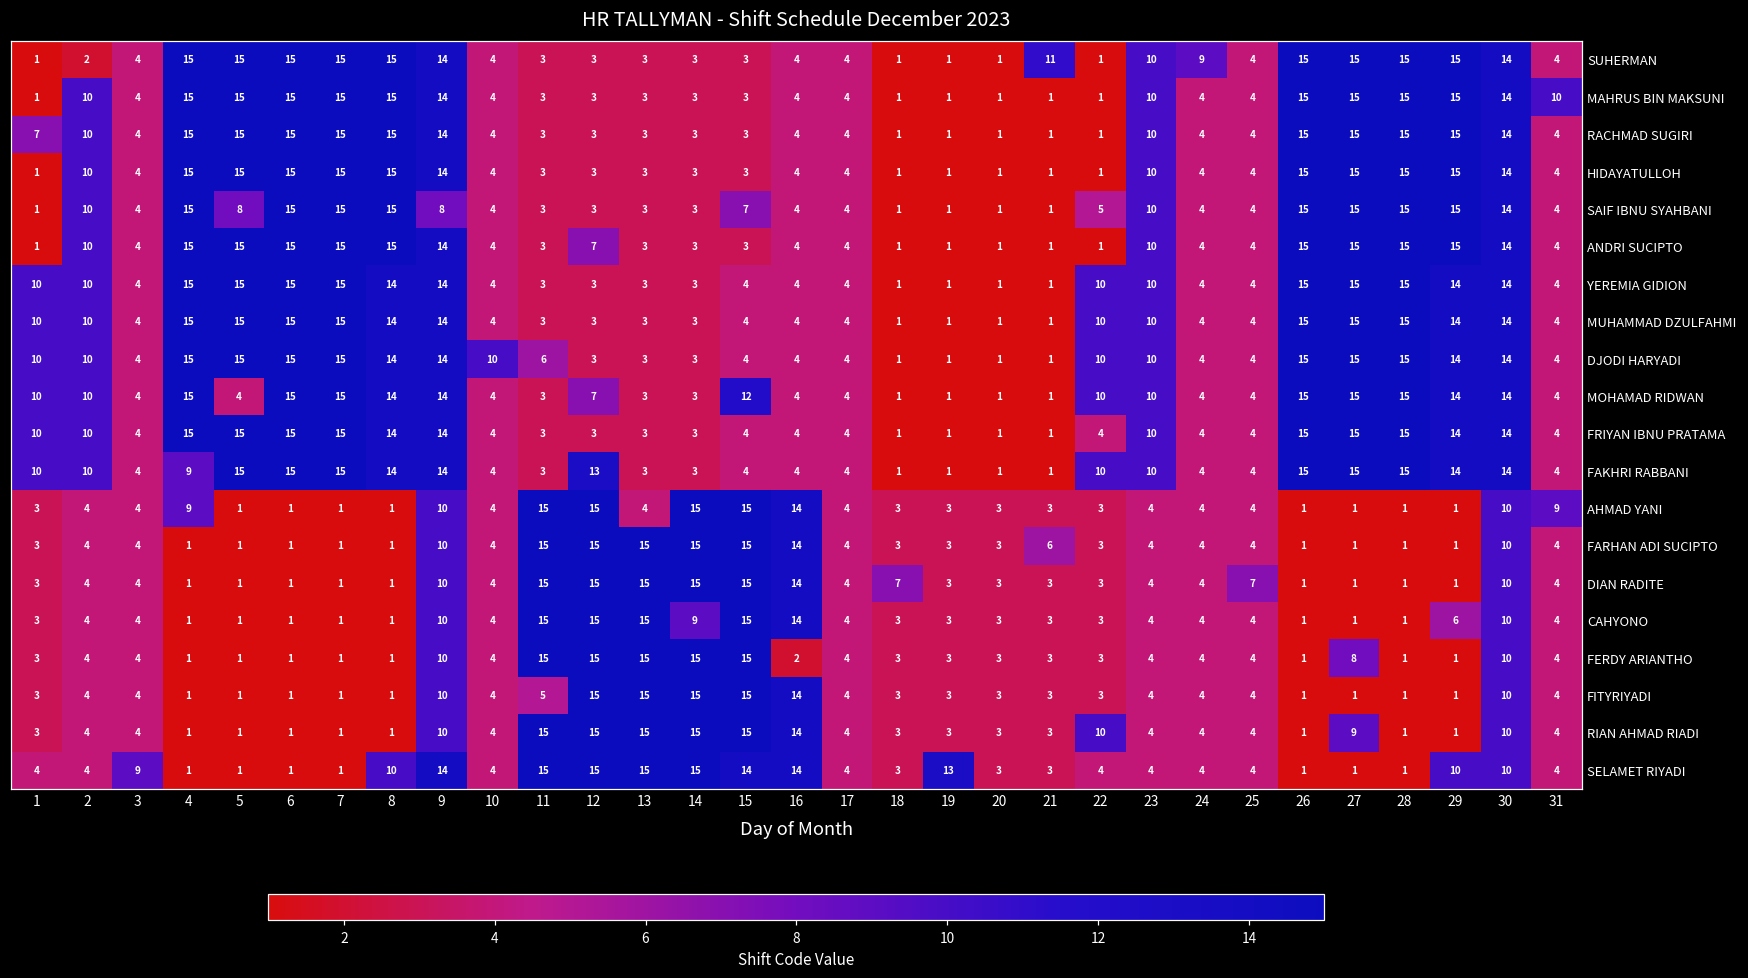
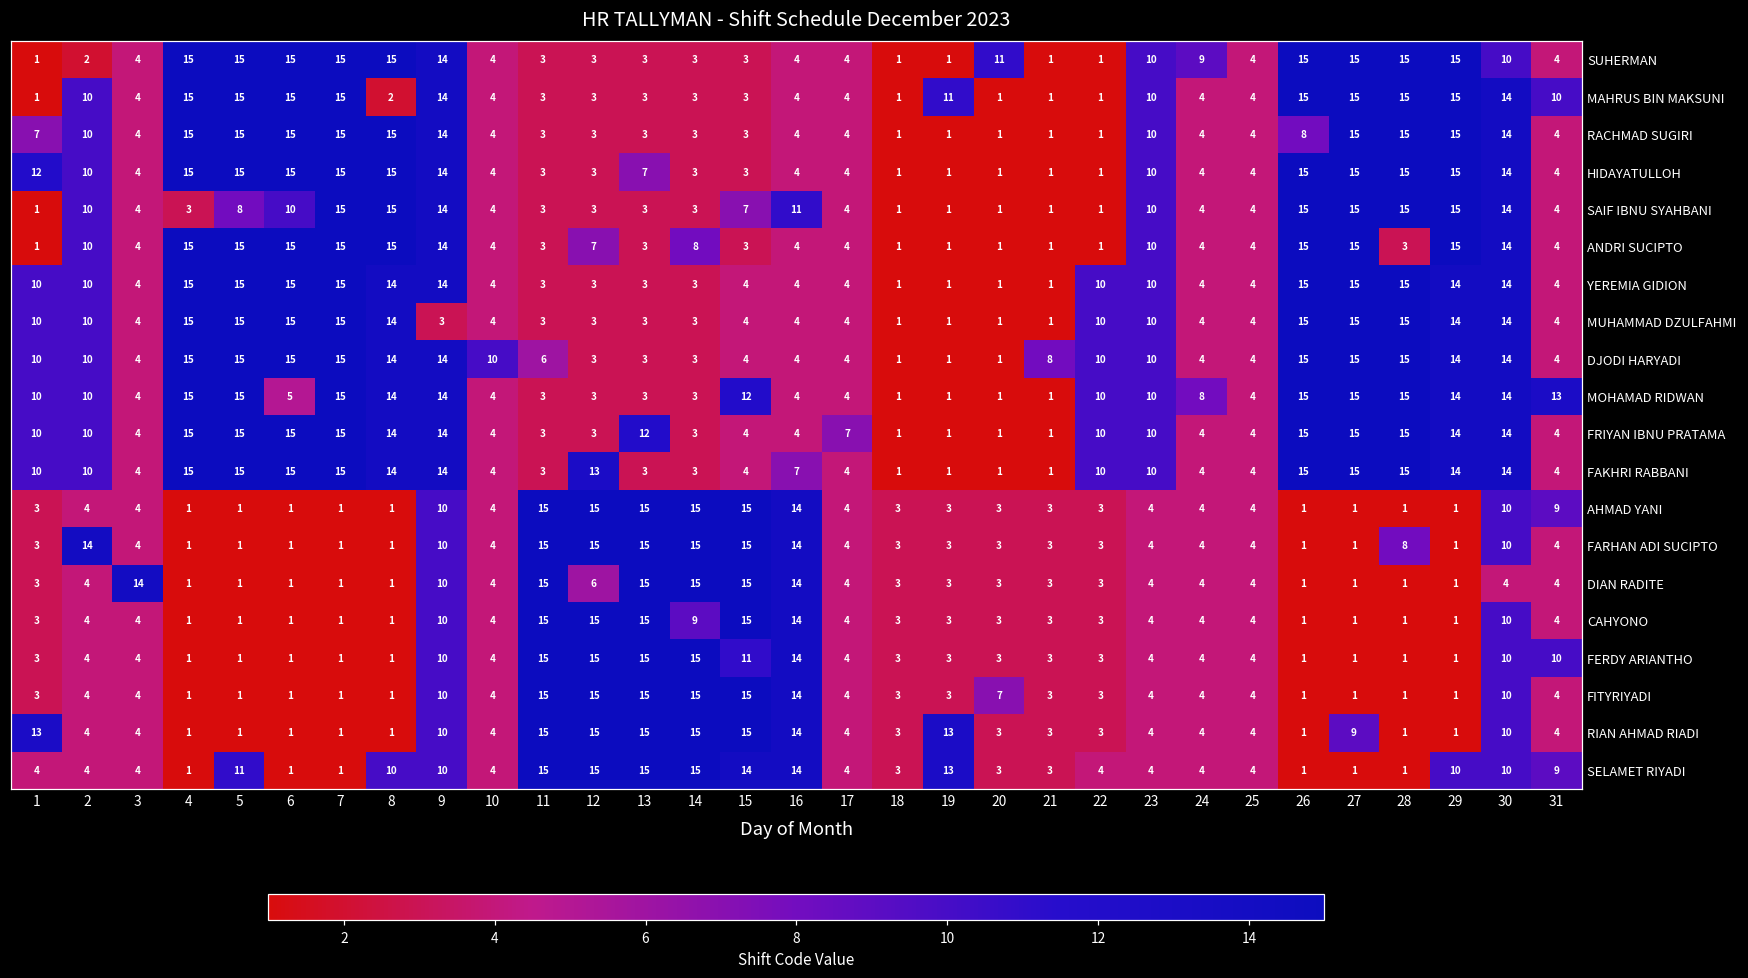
SUHERMAN, 20: 1 -> 11
SUHERMAN, 21: 11 -> 1
SUHERMAN, 30: 14 -> 10
MAHRUS BIN MAKSUNI, 8: 15 -> 2
MAHRUS BIN MAKSUNI, 19: 1 -> 11
RACHMAD SUGIRI, 26: 15 -> 8
HIDAYATULLOH, 1: 1 -> 12
HIDAYATULLOH, 13: 3 -> 7
SAIF IBNU SYAHBANI, 4: 15 -> 3
SAIF IBNU SYAHBANI, 6: 15 -> 10
SAIF IBNU SYAHBANI, 9: 8 -> 14
SAIF IBNU SYAHBANI, 16: 4 -> 11
SAIF IBNU SYAHBANI, 22: 5 -> 1
ANDRI SUCIPTO, 14: 3 -> 8
ANDRI SUCIPTO, 28: 15 -> 3
MUHAMMAD DZULFAHMI, 9: 14 -> 3
DJODI HARYADI, 21: 1 -> 8
MOHAMAD RIDWAN, 5: 4 -> 15
MOHAMAD RIDWAN, 6: 15 -> 5
MOHAMAD RIDWAN, 12: 7 -> 3
MOHAMAD RIDWAN, 24: 4 -> 8
MOHAMAD RIDWAN, 31: 4 -> 13
FRIYAN IBNU PRATAMA, 13: 3 -> 12
FRIYAN IBNU PRATAMA, 17: 4 -> 7
FRIYAN IBNU PRATAMA, 22: 4 -> 10
FAKHRI RABBANI, 4: 9 -> 15
FAKHRI RABBANI, 16: 4 -> 7
AHMAD YANI, 4: 9 -> 1
AHMAD YANI, 13: 4 -> 15
FARHAN ADI SUCIPTO, 2: 4 -> 14
FARHAN ADI SUCIPTO, 21: 6 -> 3
FARHAN ADI SUCIPTO, 28: 1 -> 8
DIAN RADITE, 3: 4 -> 14
DIAN RADITE, 12: 15 -> 6
DIAN RADITE, 18: 7 -> 3
DIAN RADITE, 25: 7 -> 4
DIAN RADITE, 30: 10 -> 4
CAHYONO, 29: 6 -> 1
FERDY ARIANTHO, 15: 15 -> 11
FERDY ARIANTHO, 16: 2 -> 14
FERDY ARIANTHO, 27: 8 -> 1
FERDY ARIANTHO, 31: 4 -> 10
FITYRIYADI, 11: 5 -> 15
FITYRIYADI, 20: 3 -> 7
RIAN AHMAD RIADI, 1: 3 -> 13
RIAN AHMAD RIADI, 19: 3 -> 13
RIAN AHMAD RIADI, 22: 10 -> 3
SELAMET RIYADI, 3: 9 -> 4
SELAMET RIYADI, 5: 1 -> 11
SELAMET RIYADI, 9: 14 -> 10
SELAMET RIYADI, 31: 4 -> 9
